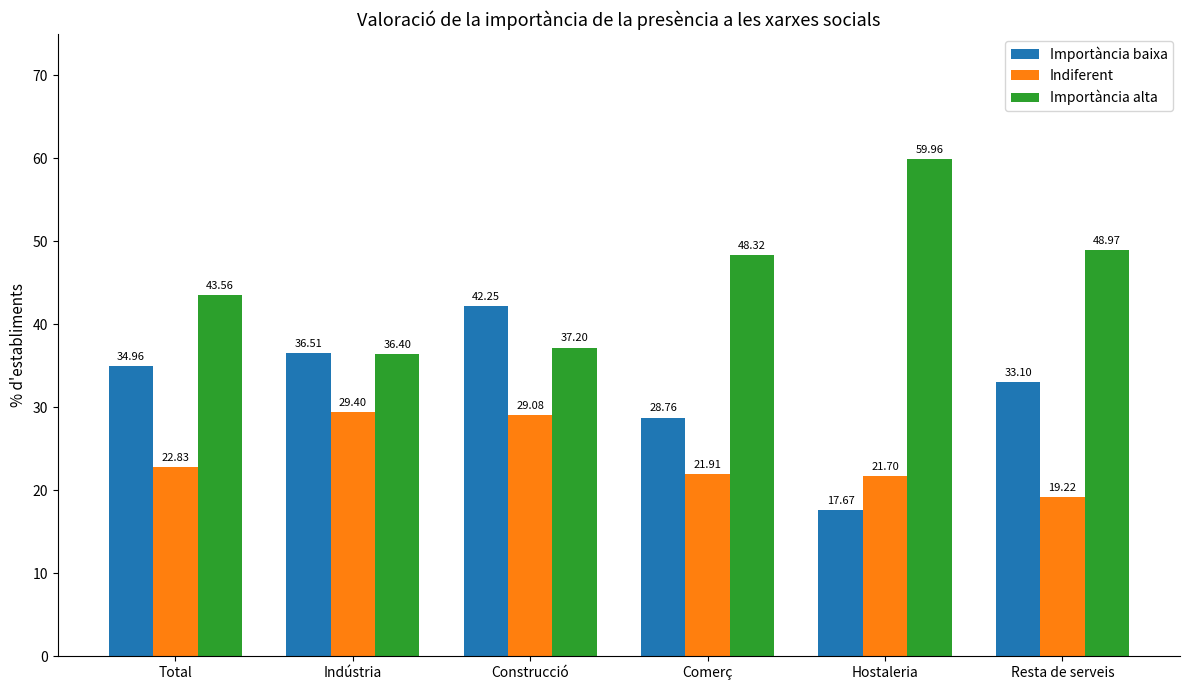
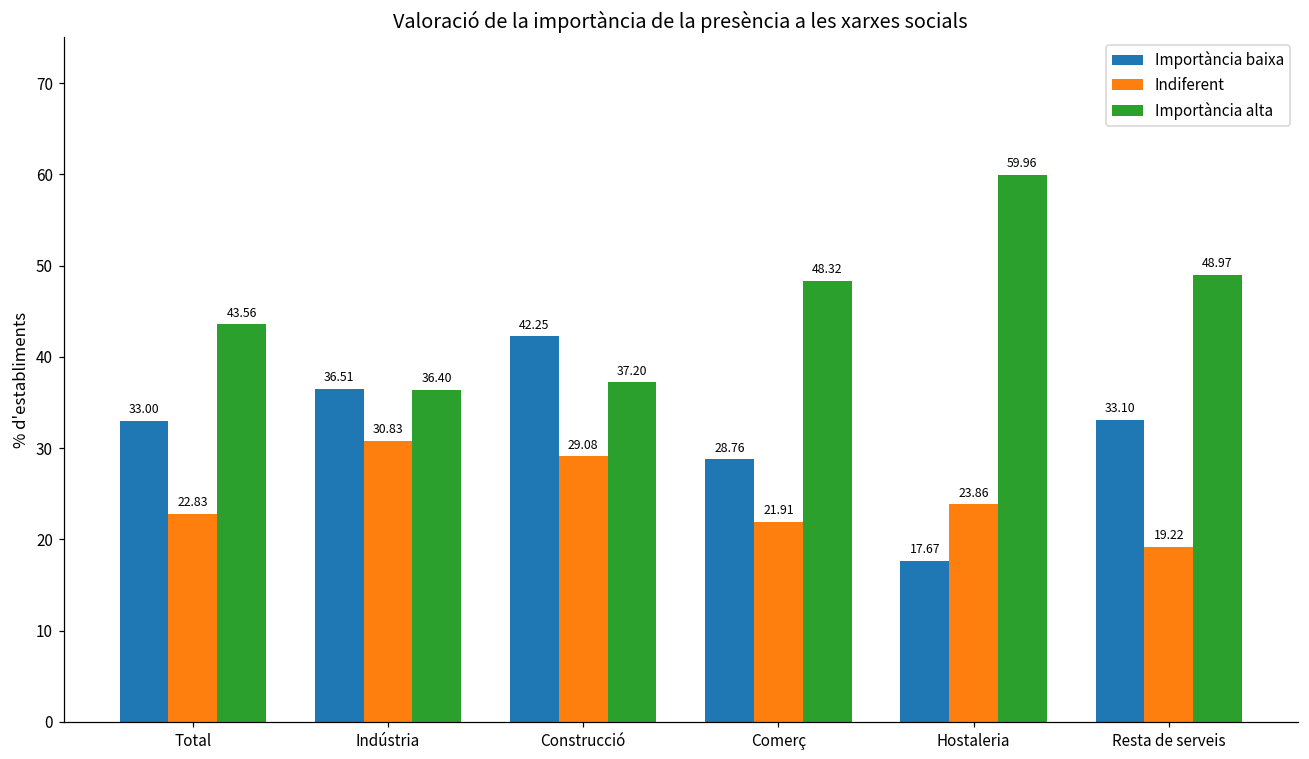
Importància baixa, Total: 34.96 -> 33.00
Indiferent, Indústria: 29.40 -> 30.83
Indiferent, Hostaleria: 21.70 -> 23.86
